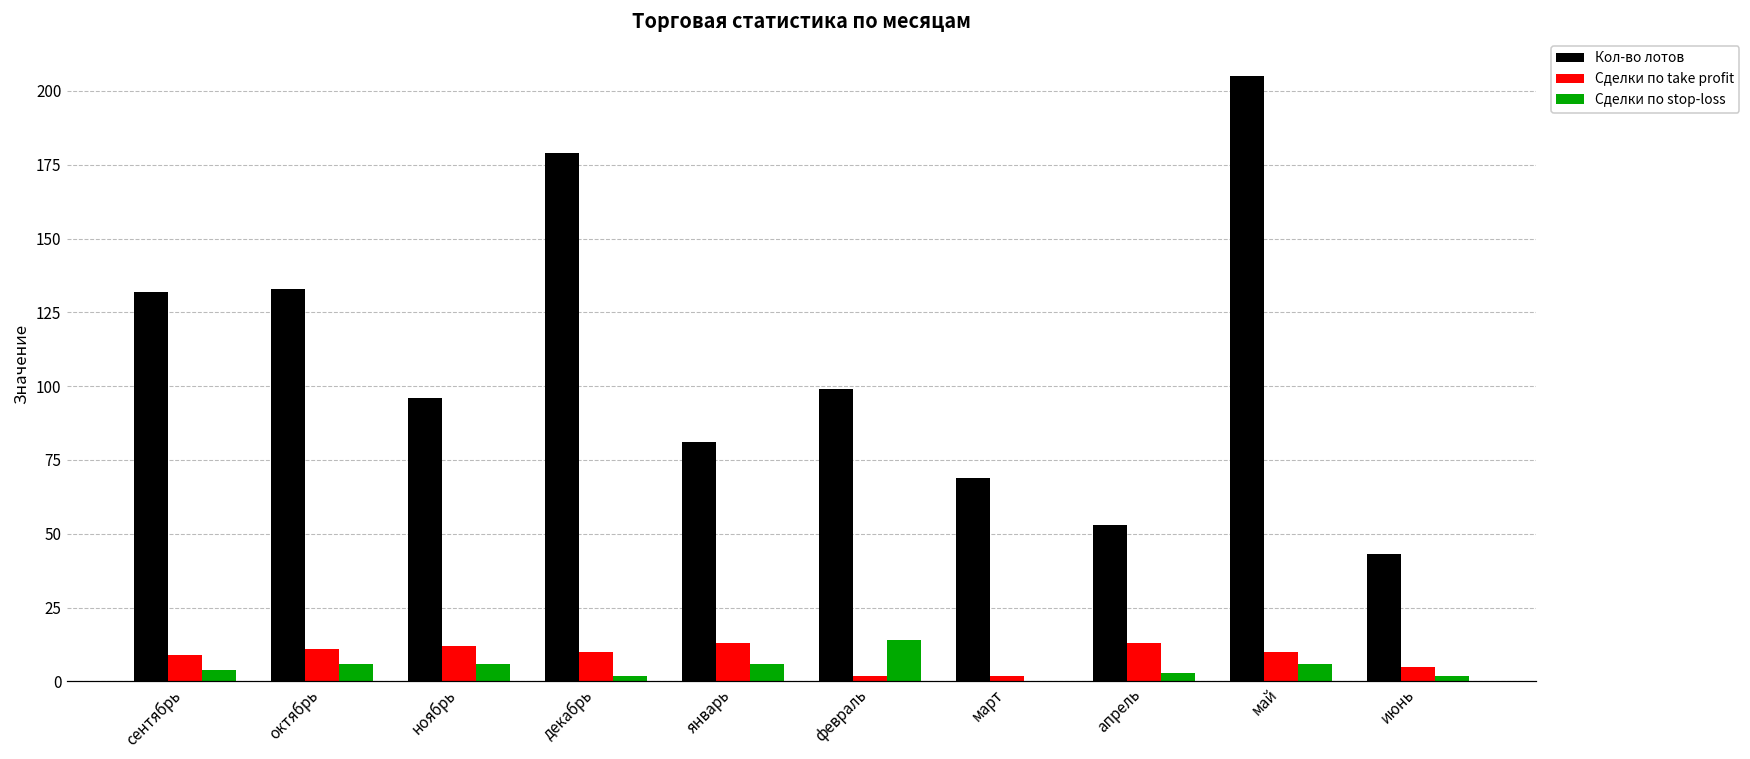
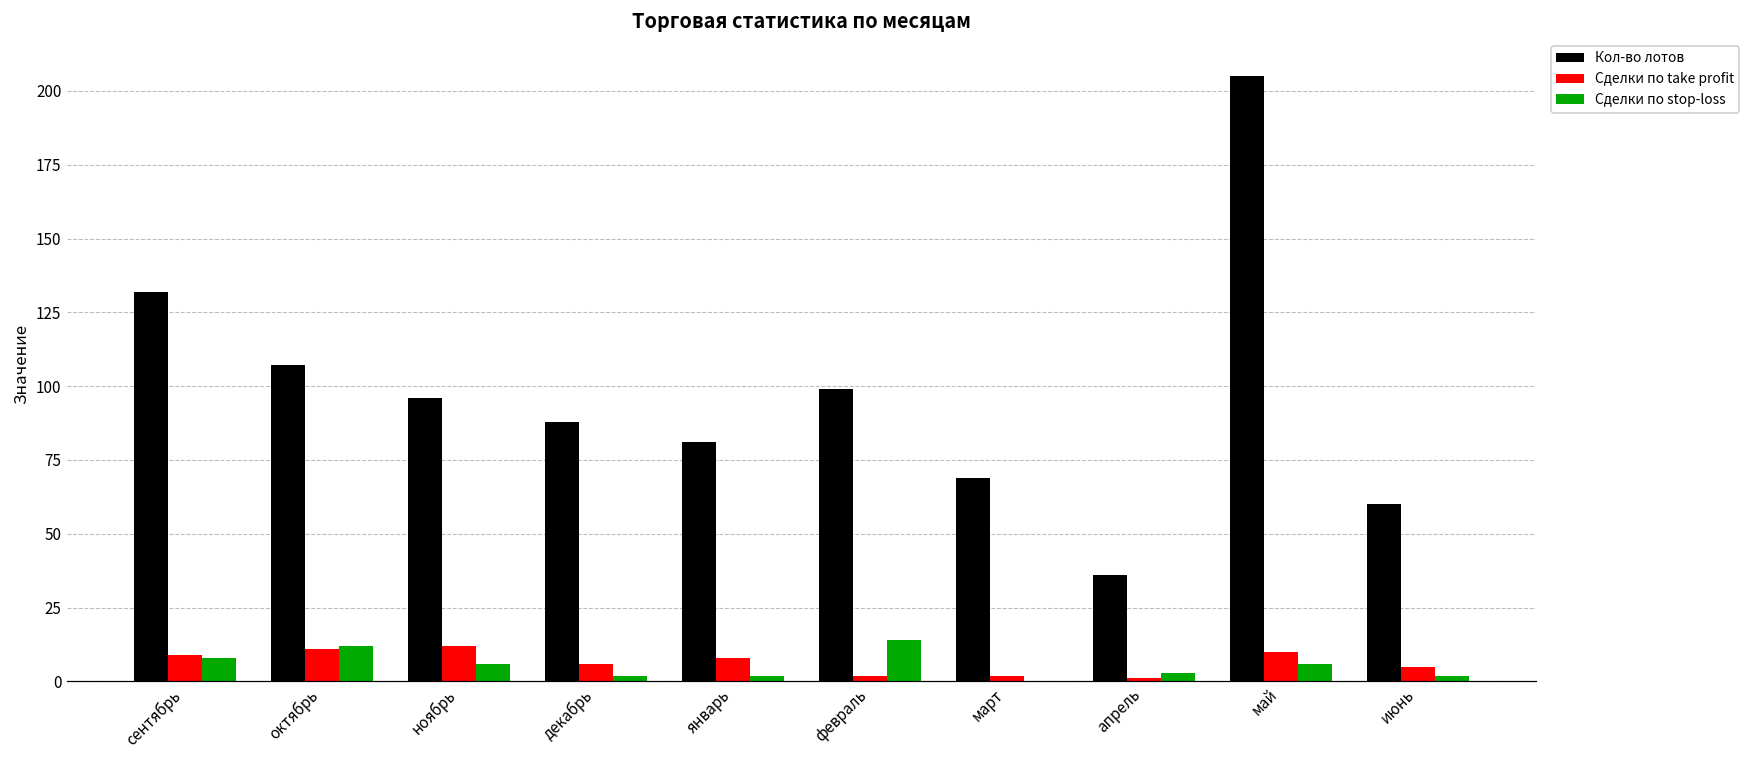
Сделки по stop-loss, сентябрь: 4 -> 8
Кол-во лотов, октябрь: 133 -> 107
Сделки по stop-loss, октябрь: 6 -> 12
Кол-во лотов, декабрь: 179 -> 88
Сделки по take profit, декабрь: 10 -> 6
Сделки по take profit, январь: 13 -> 8
Сделки по stop-loss, январь: 6 -> 2
Кол-во лотов, апрель: 53 -> 36
Сделки по take profit, апрель: 13 -> 1
Кол-во лотов, июнь: 43 -> 60
